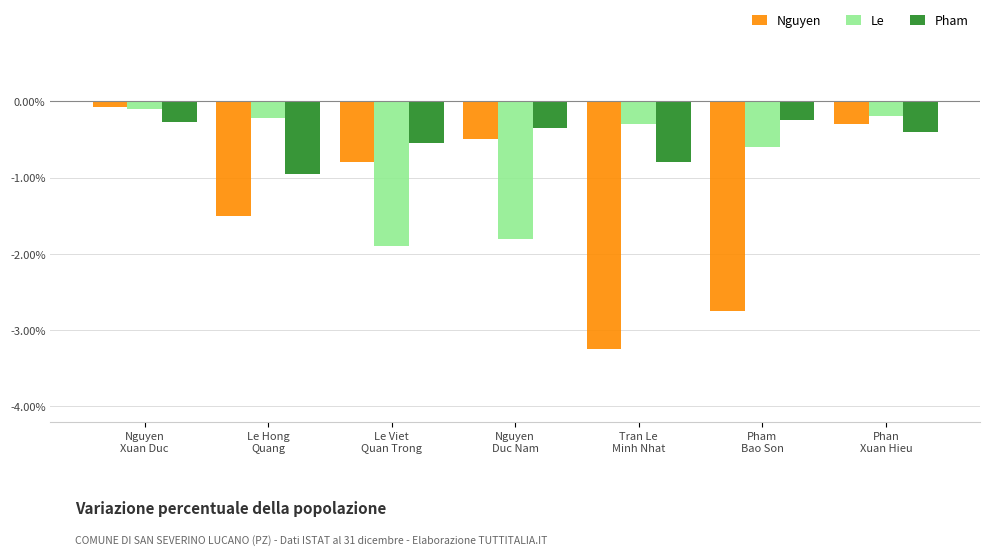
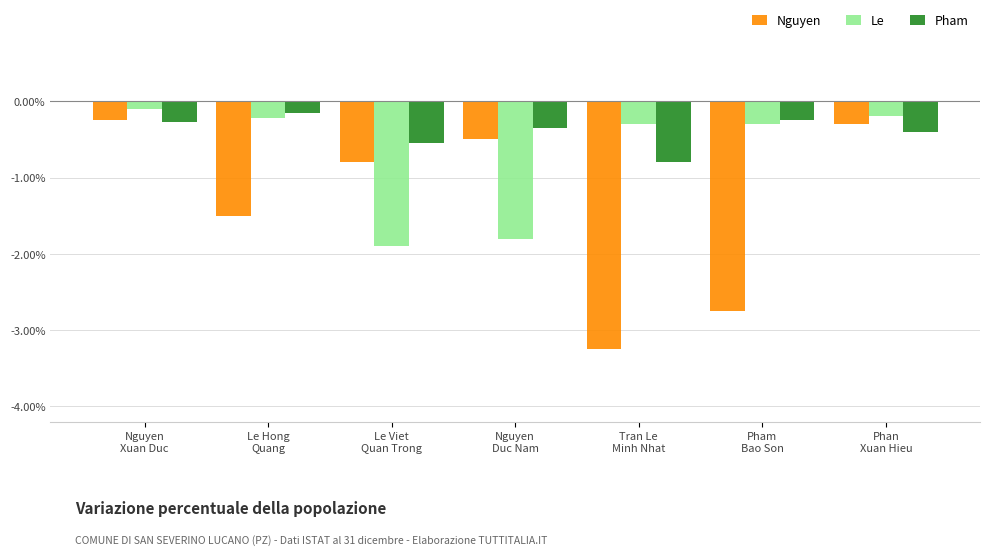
Nguyen, Nguyen Xuan Duc: -0.1% -> -0.3%
Pham, Le Hong Quang: -1.0% -> -0.2%
Le, Pham Bao Son: -0.6% -> -0.3%
